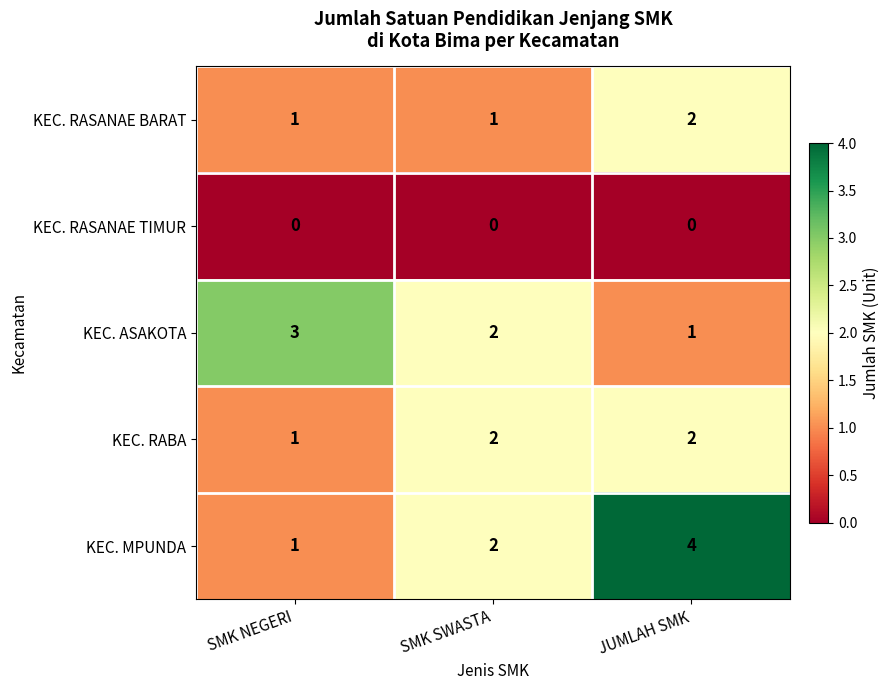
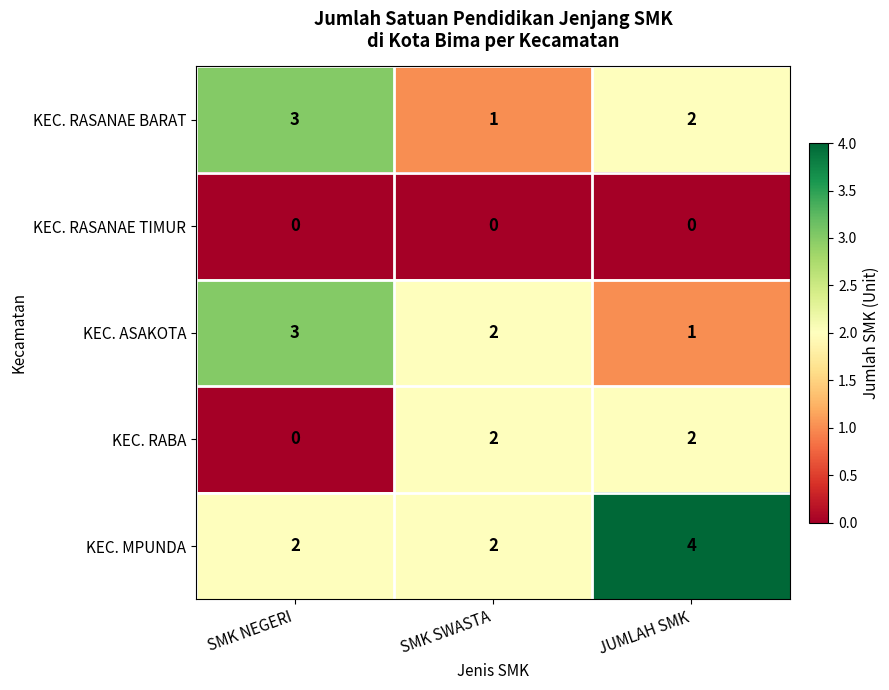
KEC. RASANAE BARAT, SMK NEGERI: 1 -> 3
KEC. RABA, SMK NEGERI: 1 -> 0
KEC. MPUNDA, SMK NEGERI: 1 -> 2
